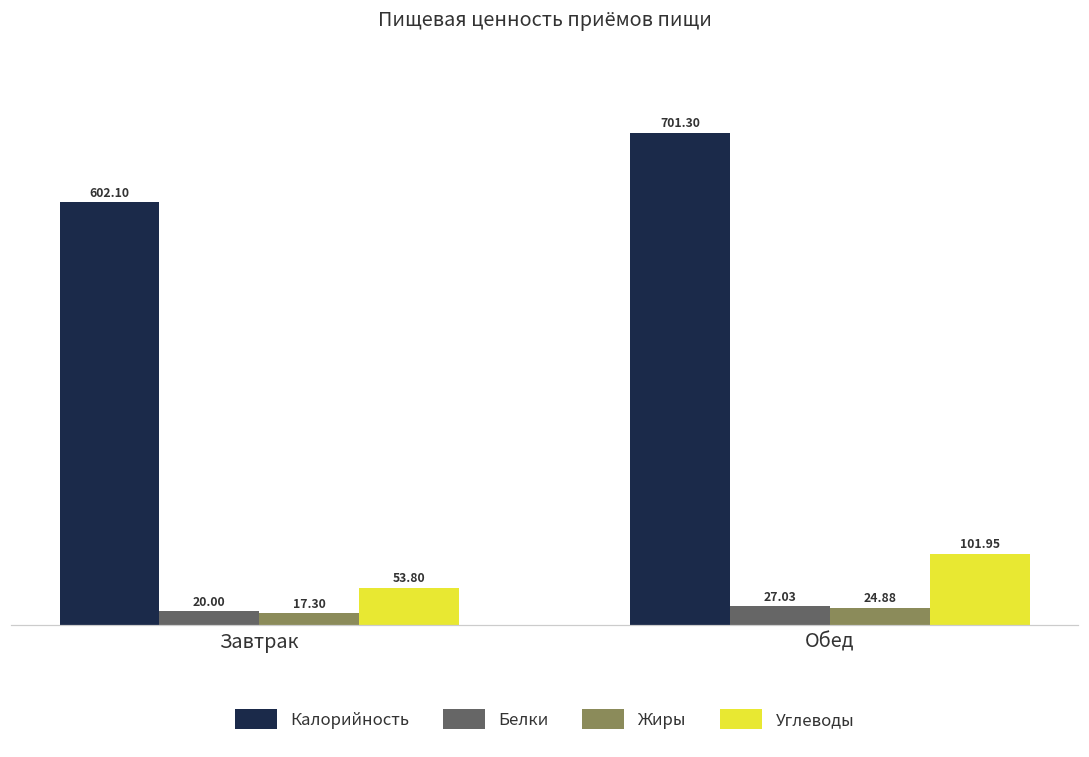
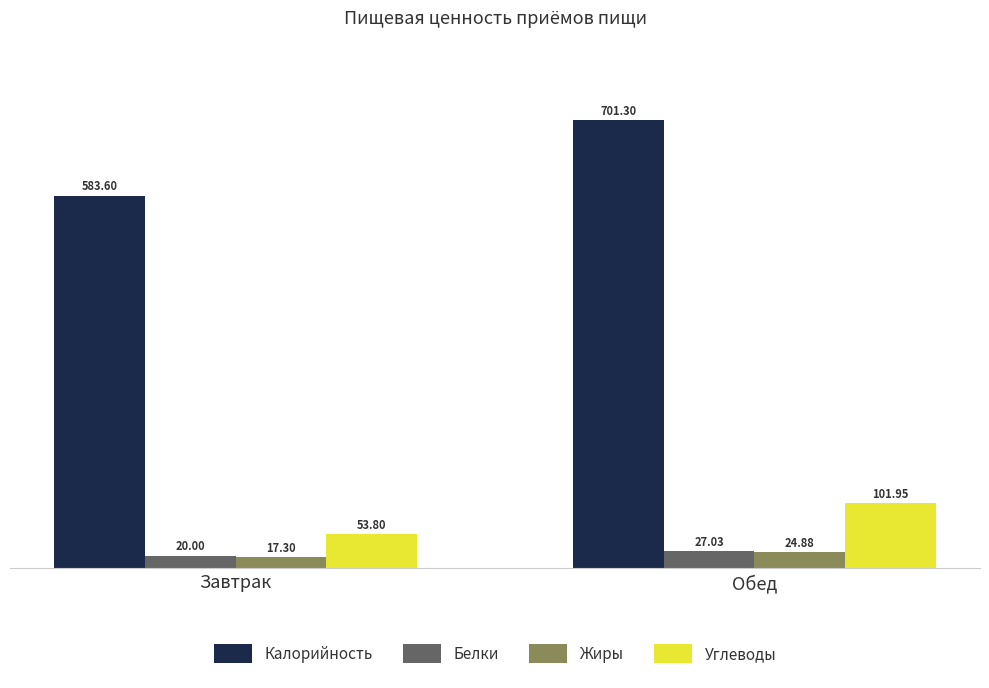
Калорийность, Завтрак: 602.10 -> 583.60
